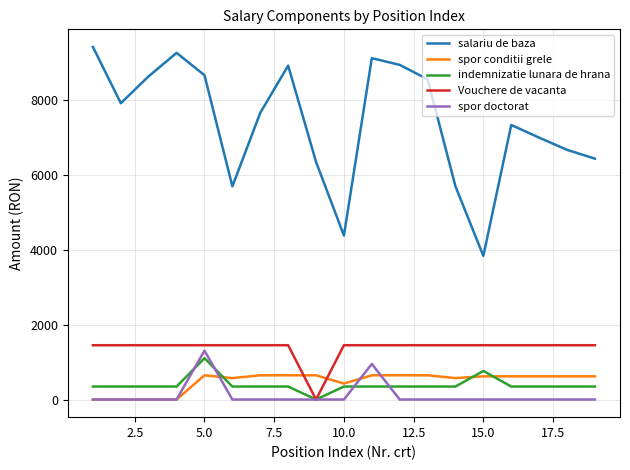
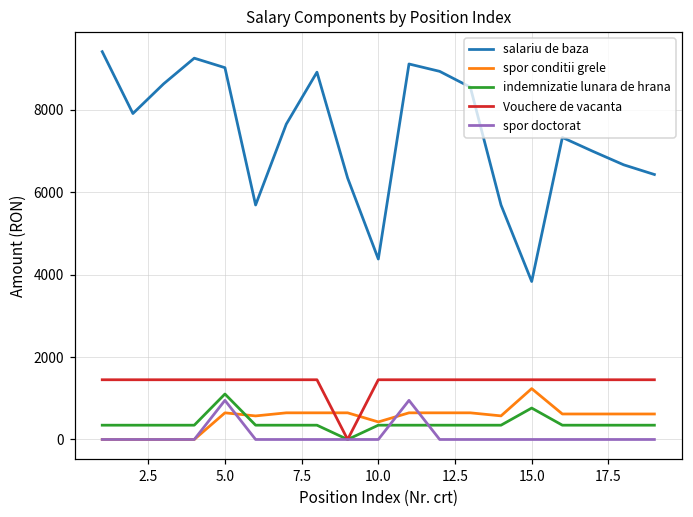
salariu de baza, 5.0: 8700 -> 9000
spor doctorat, 5.0: 1300 -> 1000
spor conditii grele, 15.0: 600 -> 1200
